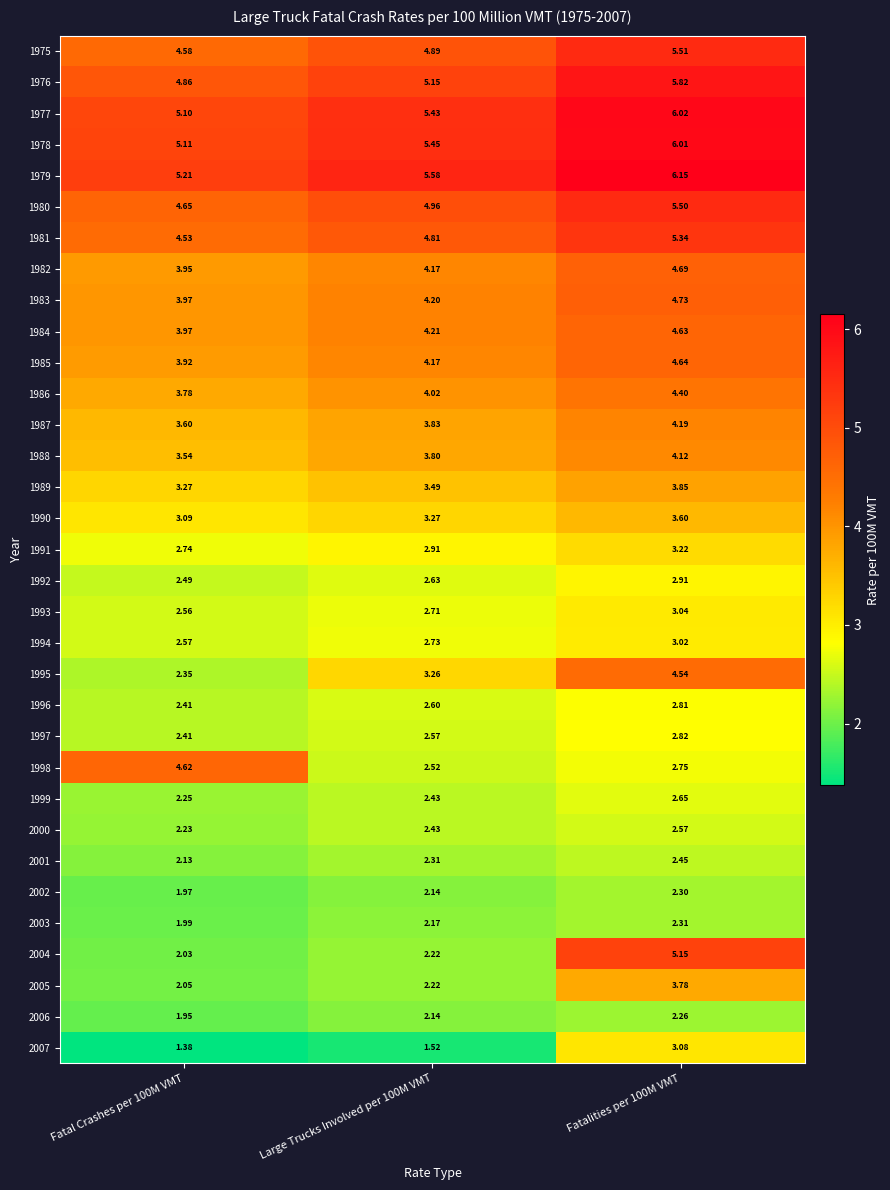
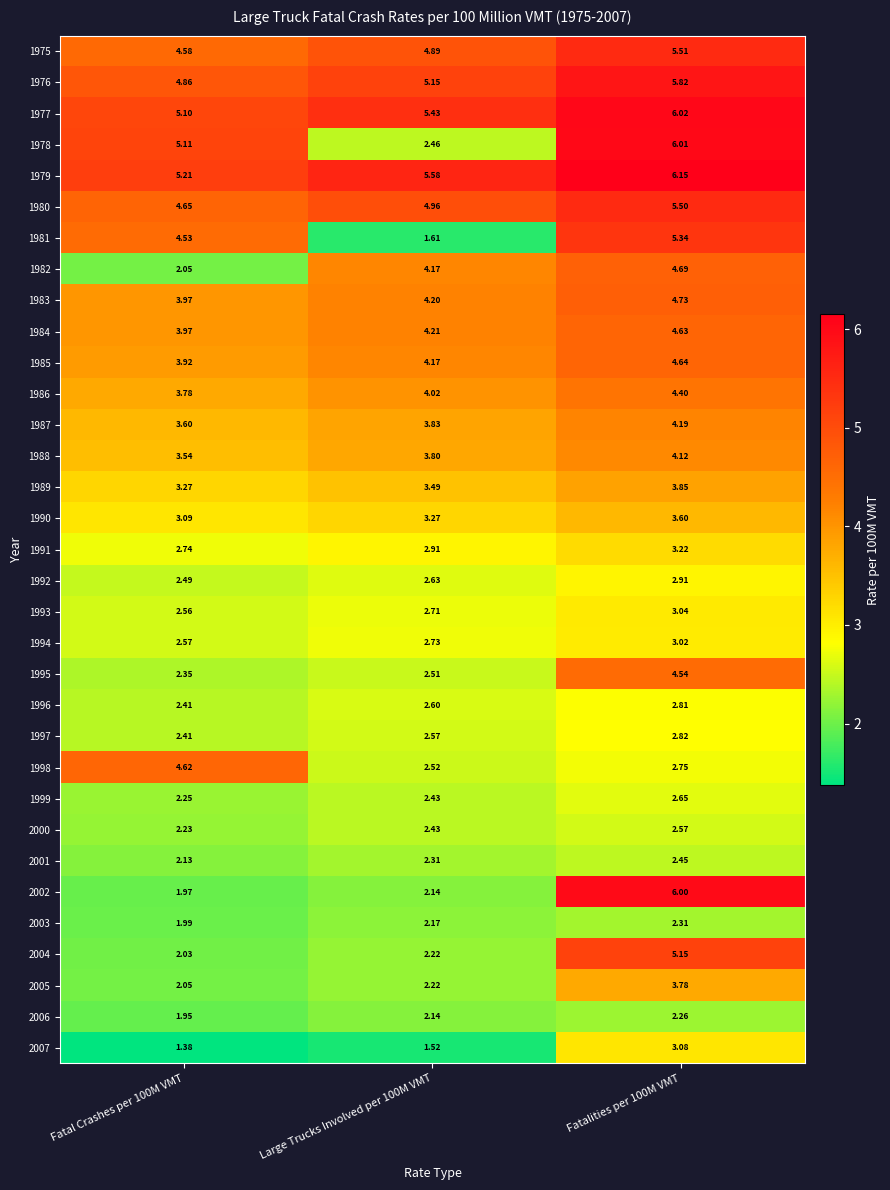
1978, Large Trucks Involved per 100M VMT: 5.45 -> 2.46
1981, Large Trucks Involved per 100M VMT: 4.81 -> 1.61
1982, Fatal Crashes per 100M VMT: 3.95 -> 2.05
1995, Large Trucks Involved per 100M VMT: 3.26 -> 2.51
2002, Fatalities per 100M VMT: 2.30 -> 6.00
